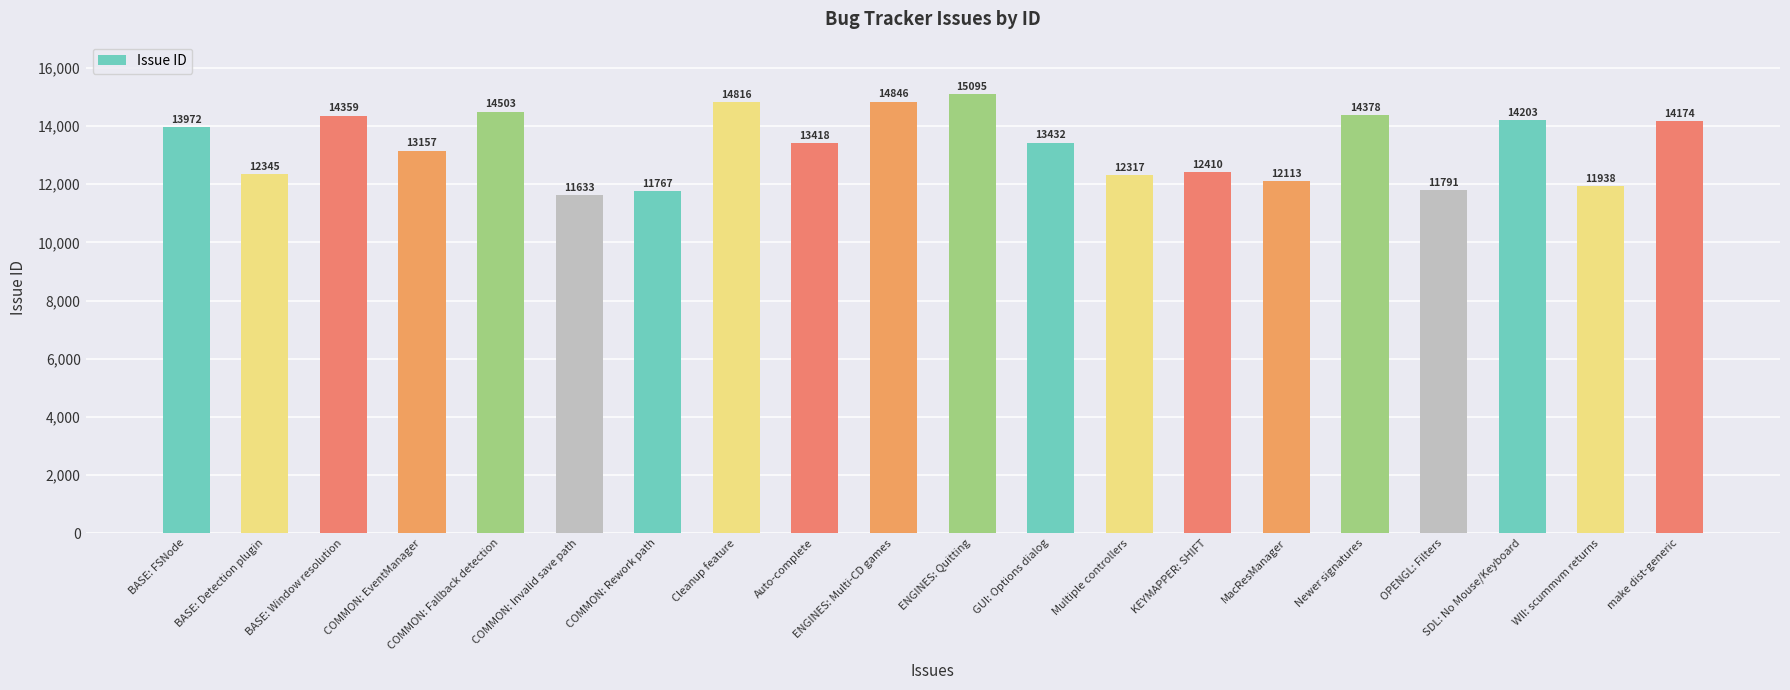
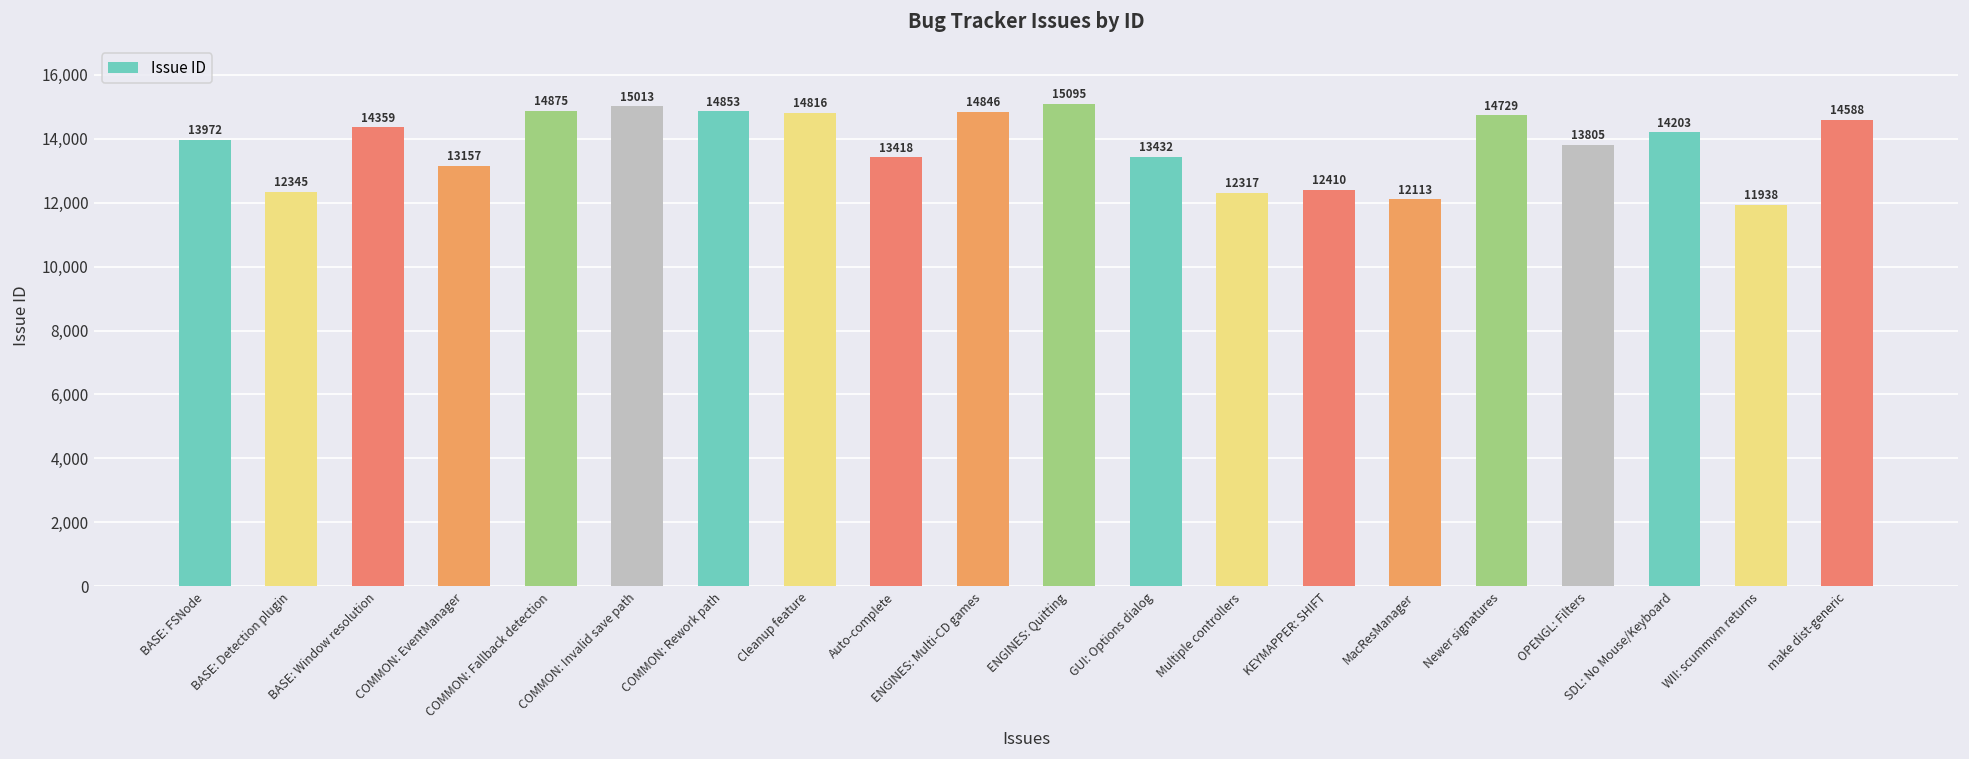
COMMON: Fallback detection: 14503 -> 14875
COMMON: Invalid save path: 11633 -> 15013
COMMON: Rework path: 11767 -> 14853
Newer signatures: 14378 -> 14729
OPENGL: Filters: 11791 -> 13805
make dist-generic: 14174 -> 14588
